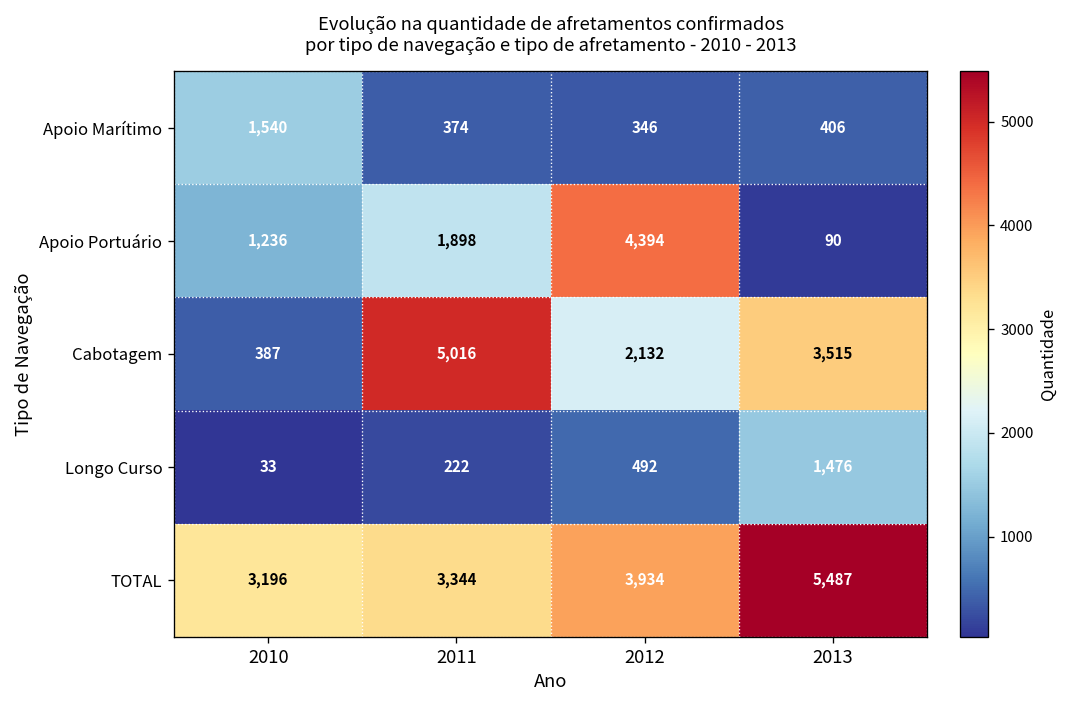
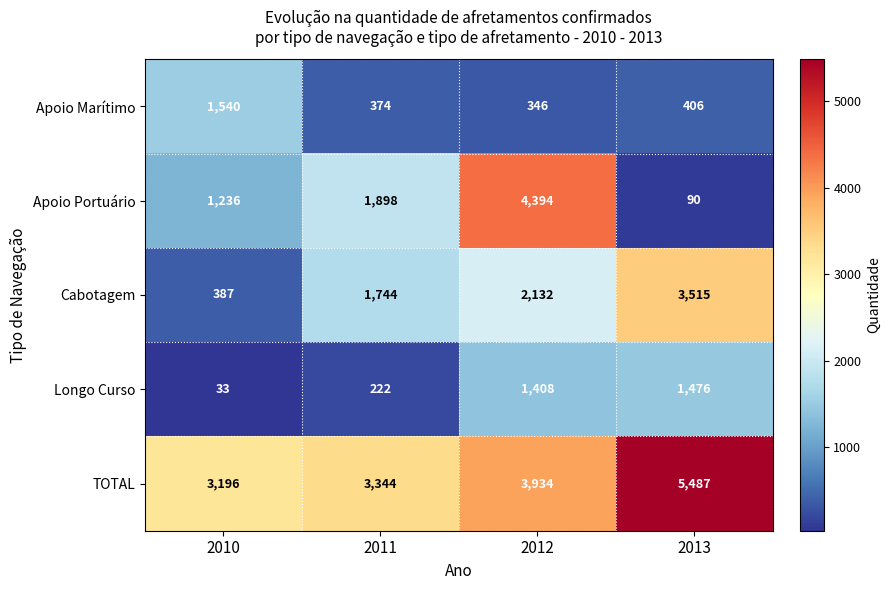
Cabotagem, 2011: 5,016 -> 1,744
Longo Curso, 2012: 492 -> 1,408
